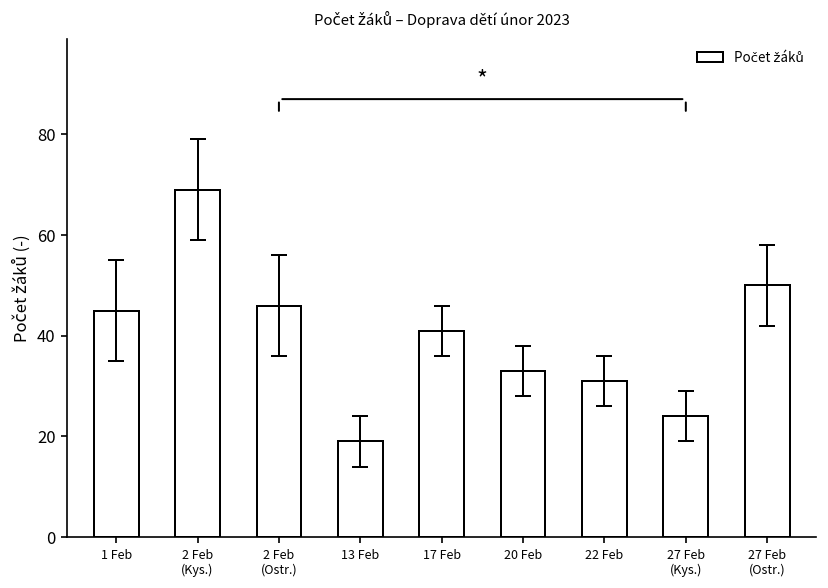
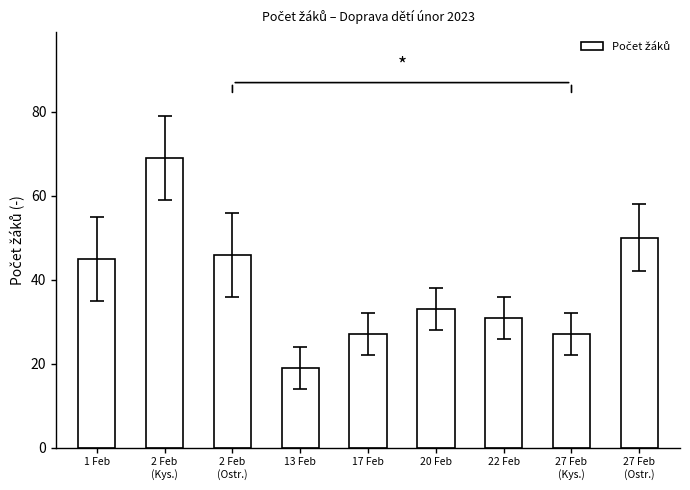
Počet žáků, 17 Feb: 41 -> 27
Počet žáků, 27 Feb (Kys.): 24 -> 27
